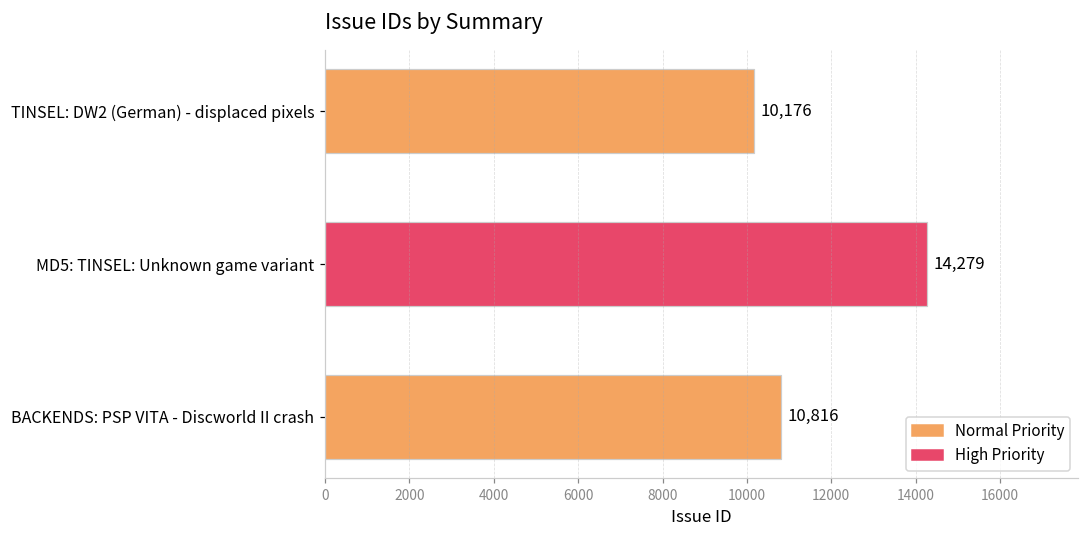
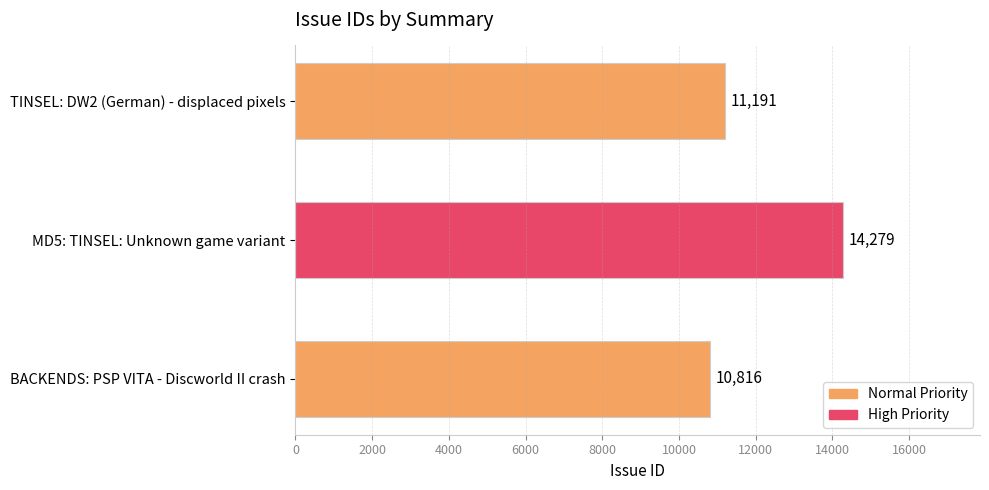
TINSEL: DW2 (German) - displaced pixels: 10,176 -> 11,191
